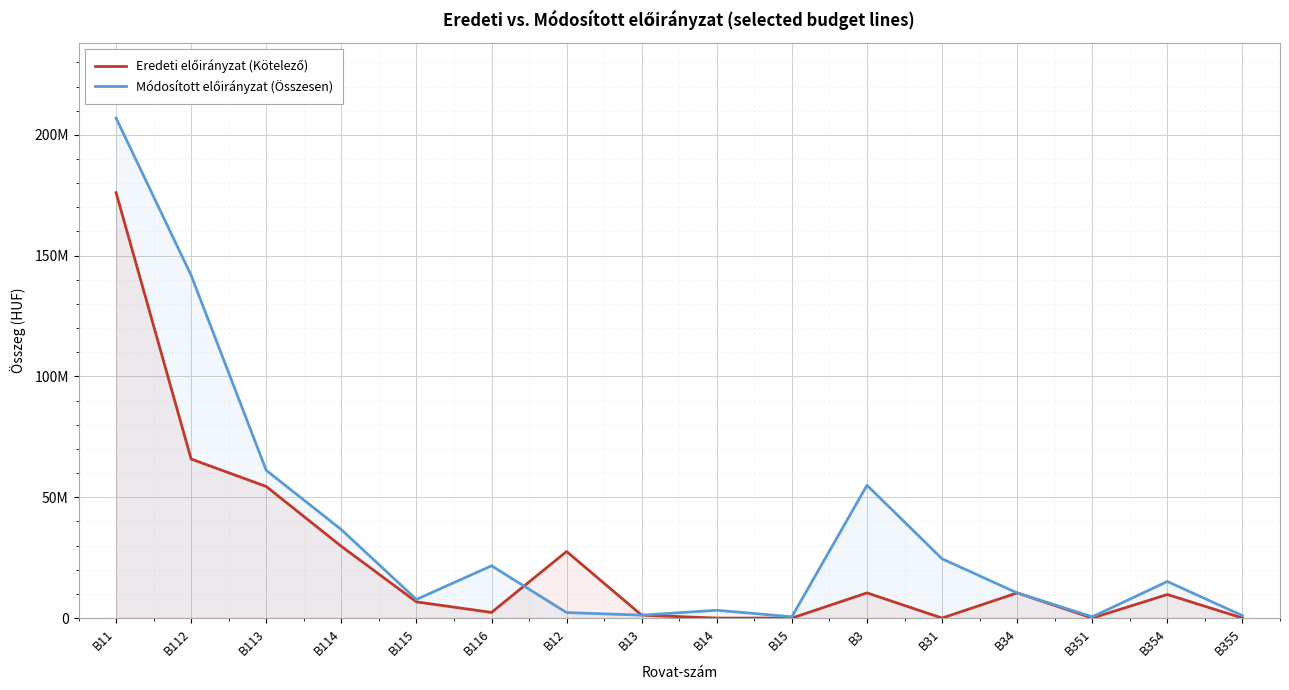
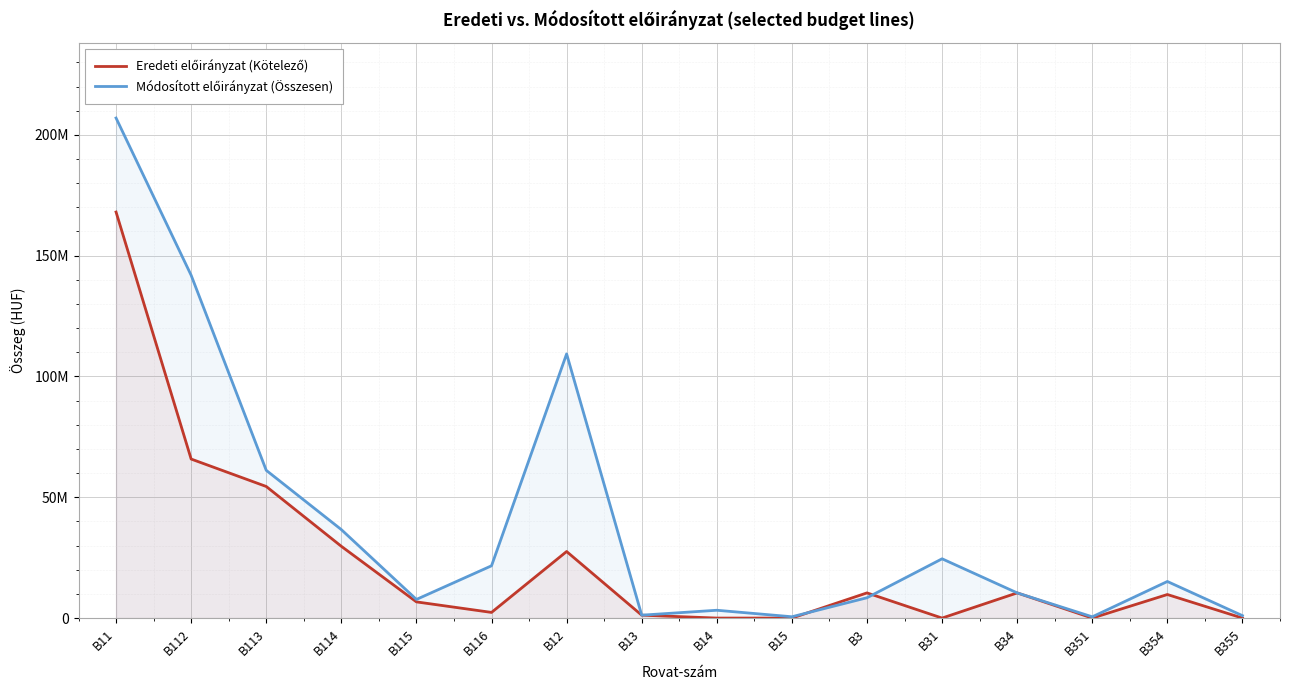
Eredeti előirányzat (Kötelező), B11: 176000000 -> 168000000
Módosított előirányzat (Összesen), B12: 2000000 -> 109000000
Módosított előirányzat (Összesen), B3: 55000000 -> 8000000
